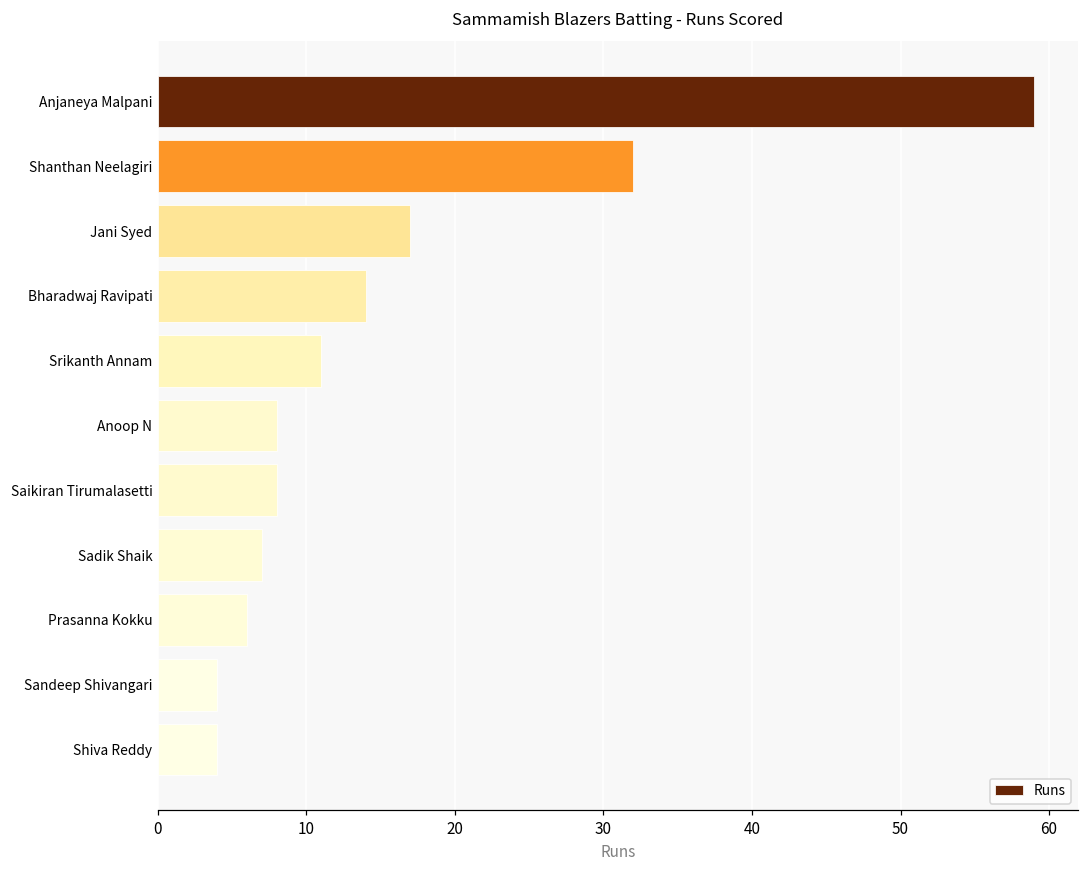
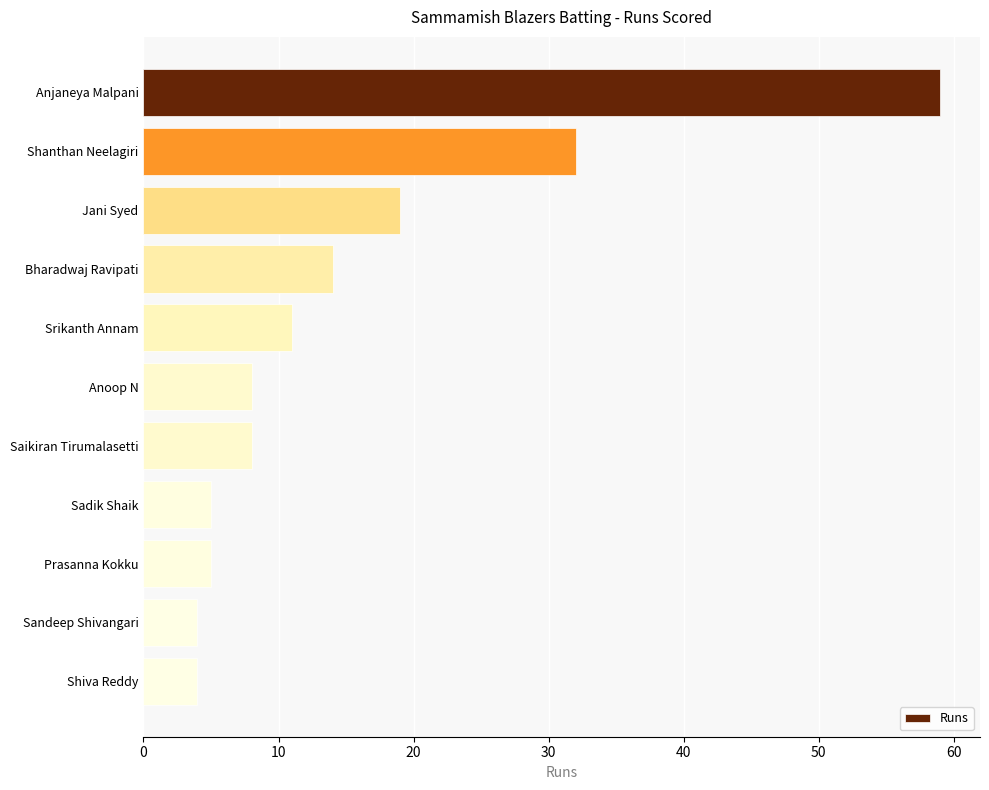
Jani Syed: 17 -> 19
Sadik Shaik: 7 -> 5
Prasanna Kokku: 6 -> 5
